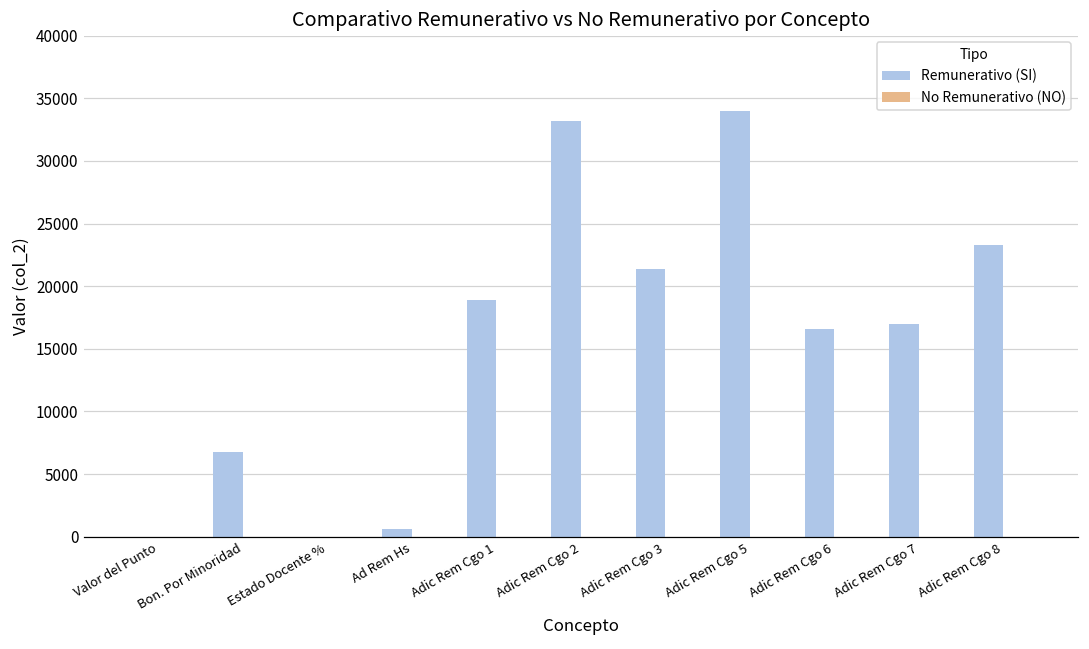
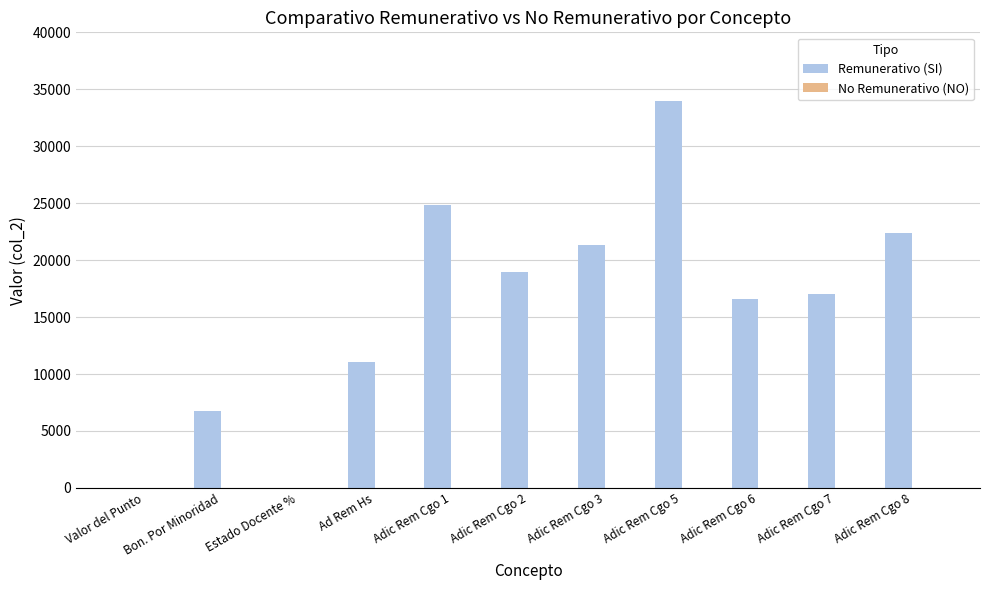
Remunerativo (SI), Ad Rem Hs: 600 -> 11000
Remunerativo (SI), Adic Rem Cgo 1: 18900 -> 24900
Remunerativo (SI), Adic Rem Cgo 2: 33200 -> 19000
Remunerativo (SI), Adic Rem Cgo 8: 23300 -> 22400
